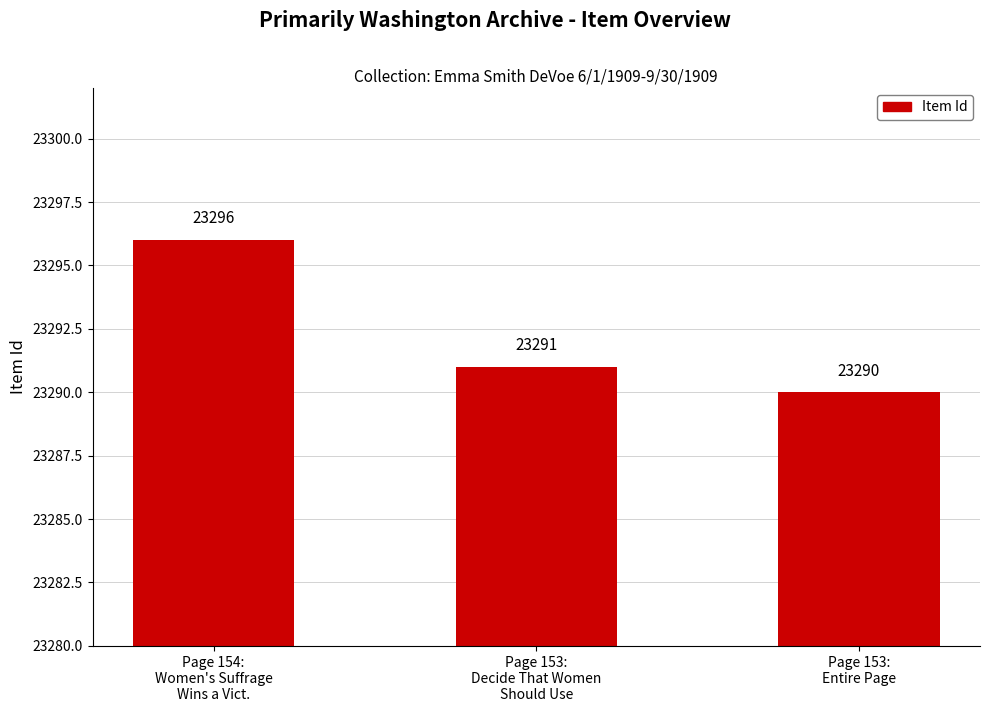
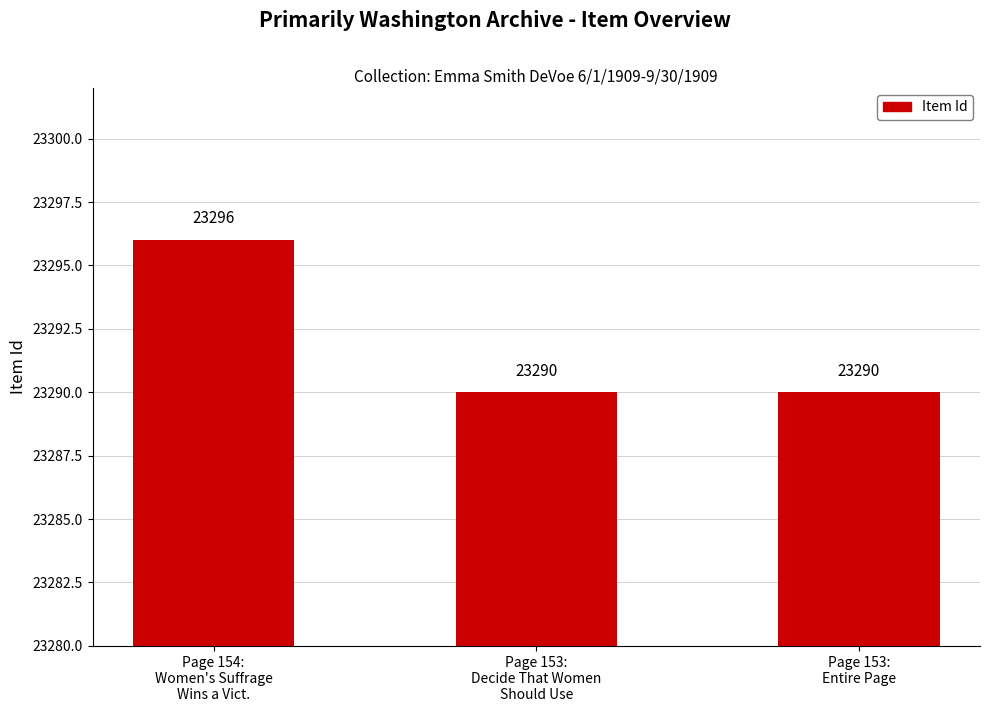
Page 153: Decide That Women Should Use: 23291 -> 23290
